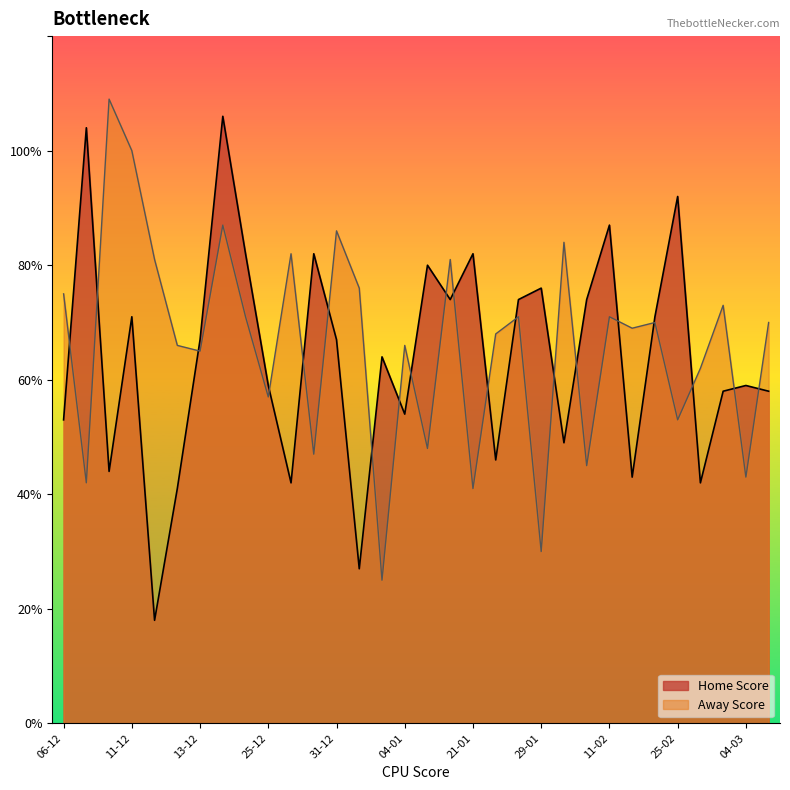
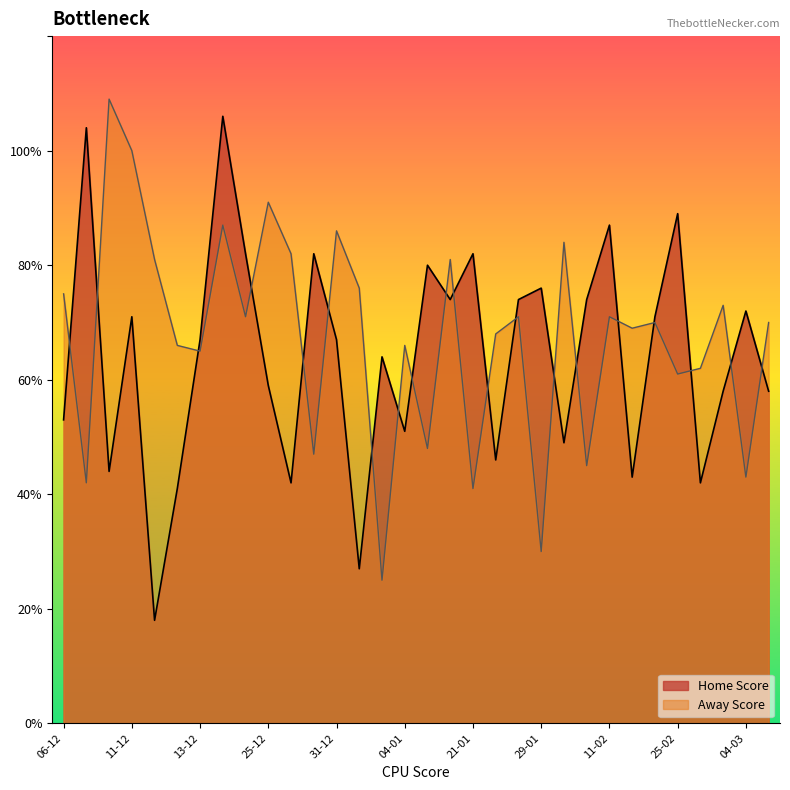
Away Score, 25-12: 57% -> 91%
Home Score, 04-01: 54% -> 51%
Home Score, 25-02: 92% -> 89%
Away Score, 25-02: 53% -> 61%
Home Score, 04-03: 59% -> 72%
